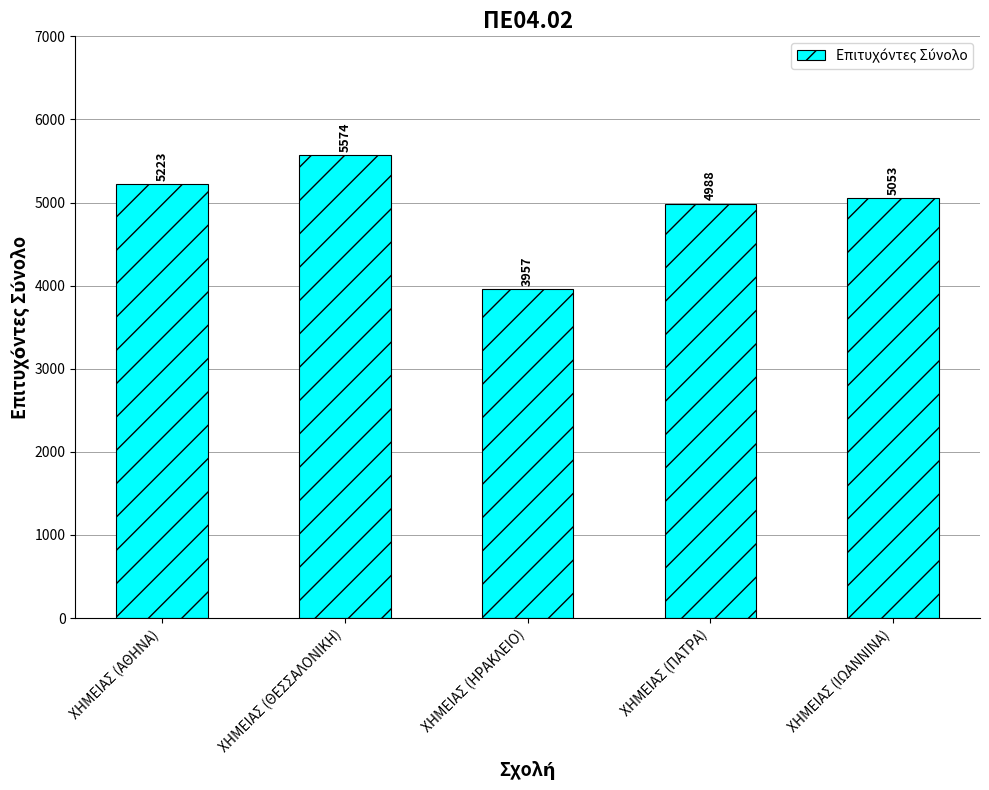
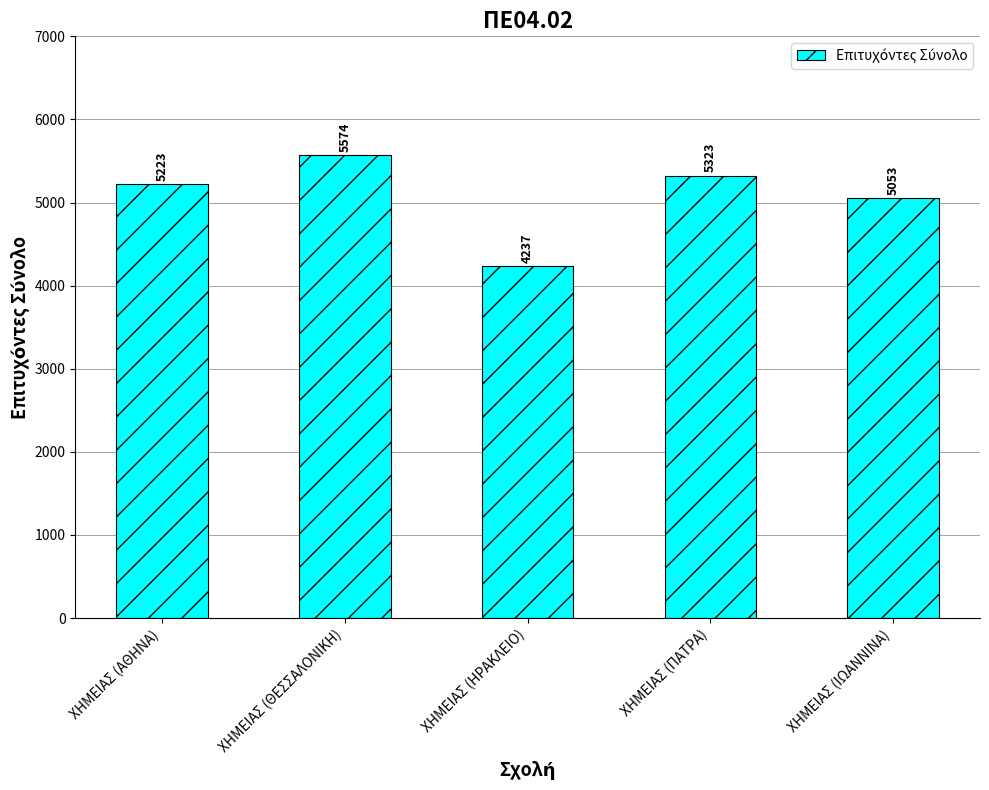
ΧΗΜΕΙΑΣ (ΗΡΑΚΛΕΙΟ): 3957 -> 4237
ΧΗΜΕΙΑΣ (ΠΑΤΡΑ): 4988 -> 5323
